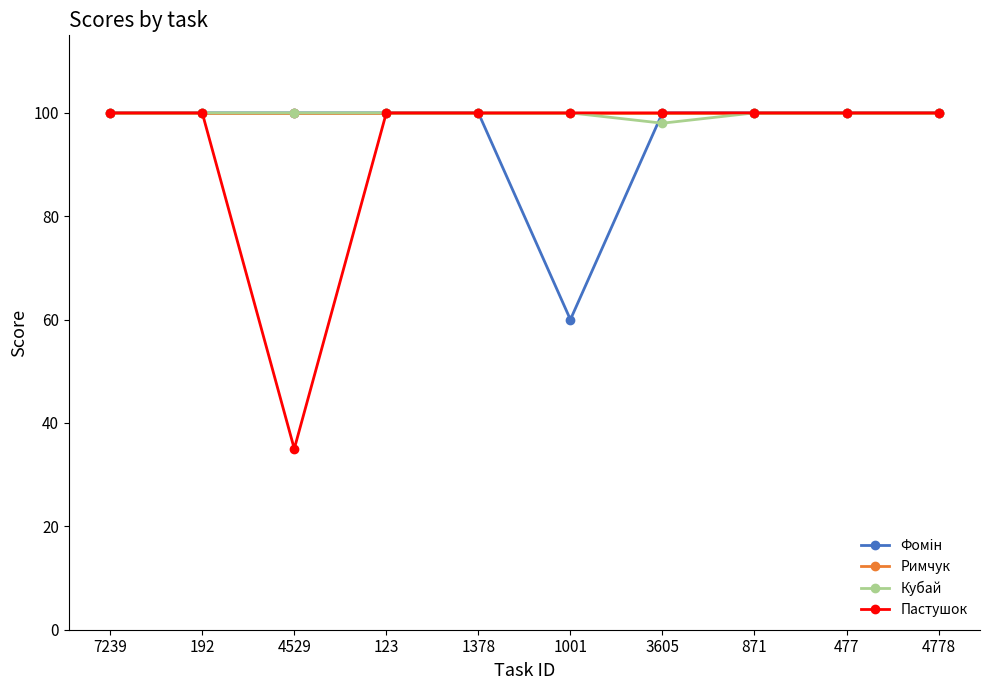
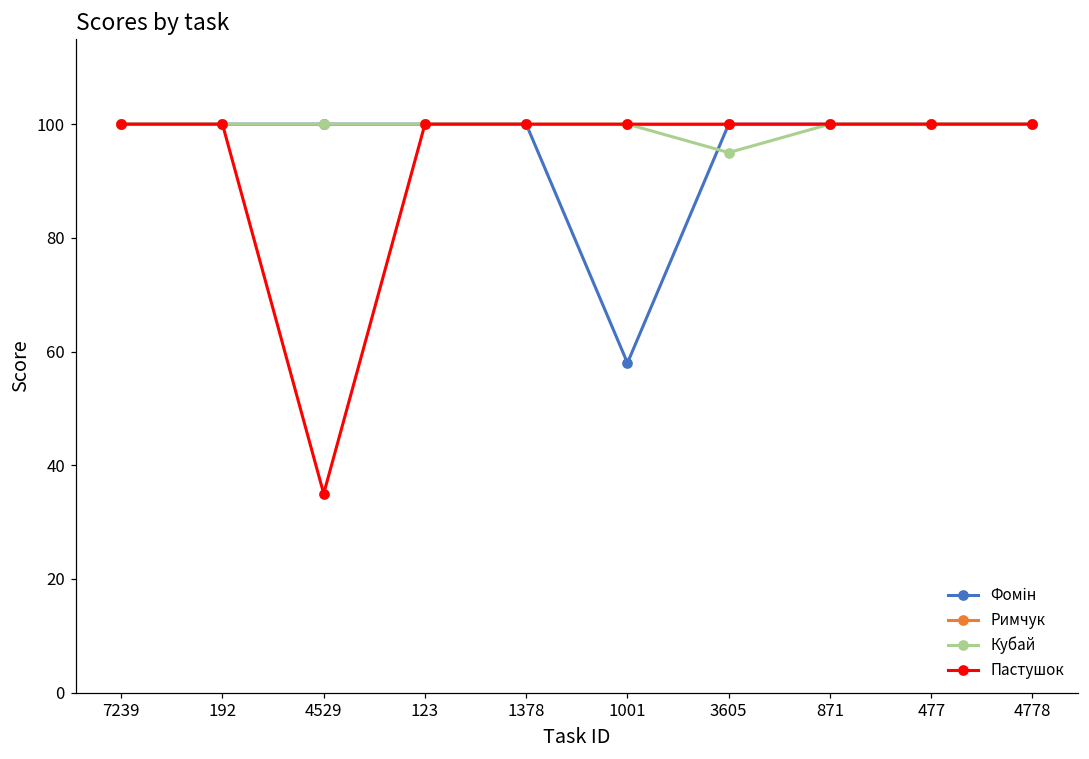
Фомін, 1001: 60 -> 58
Кубай, 3605: 98 -> 95
